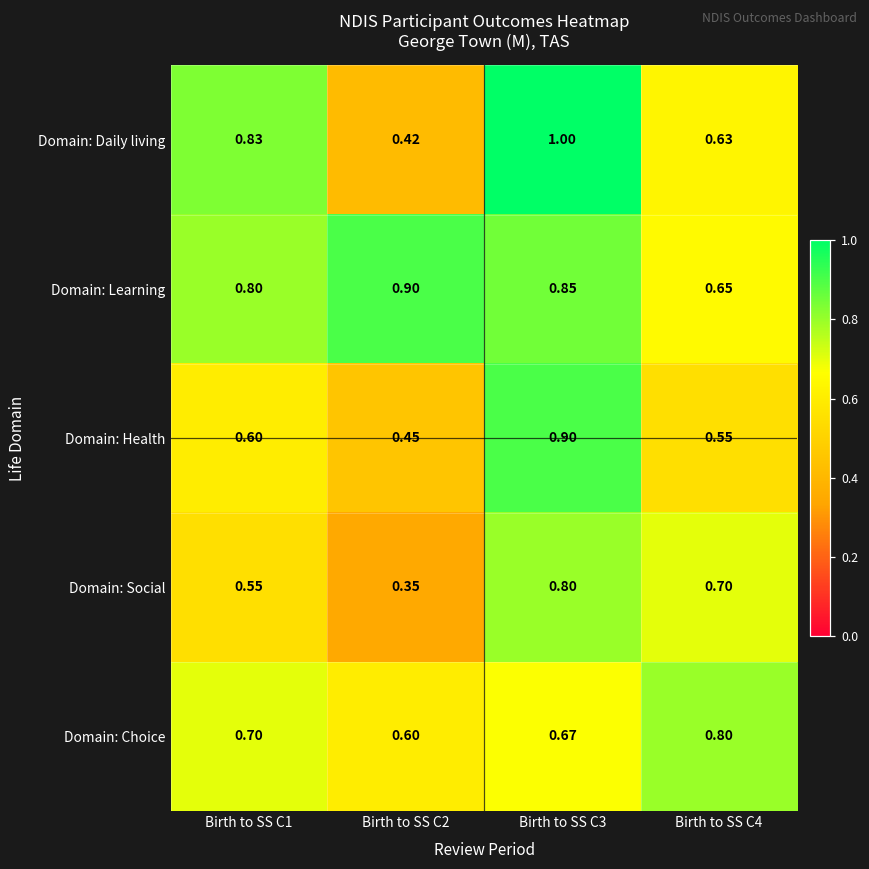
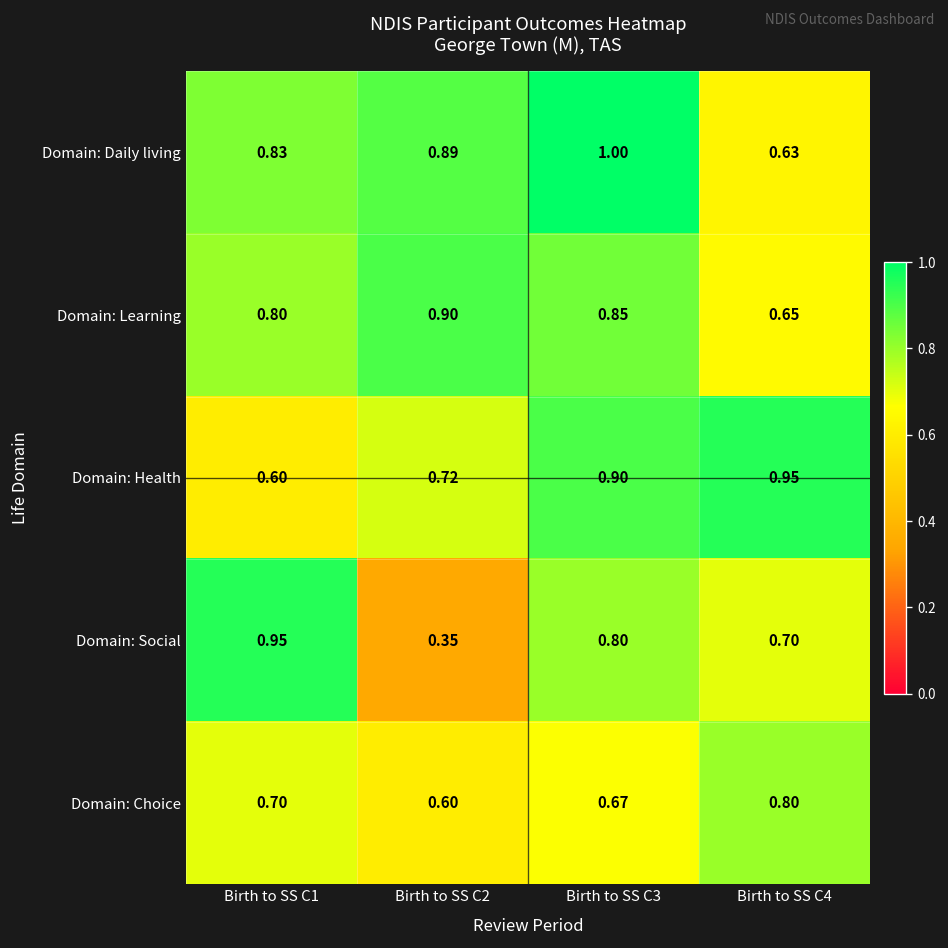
Domain: Daily living, Birth to SS C2: 0.42 -> 0.89
Domain: Health, Birth to SS C2: 0.45 -> 0.72
Domain: Health, Birth to SS C4: 0.55 -> 0.95
Domain: Social, Birth to SS C1: 0.55 -> 0.95
